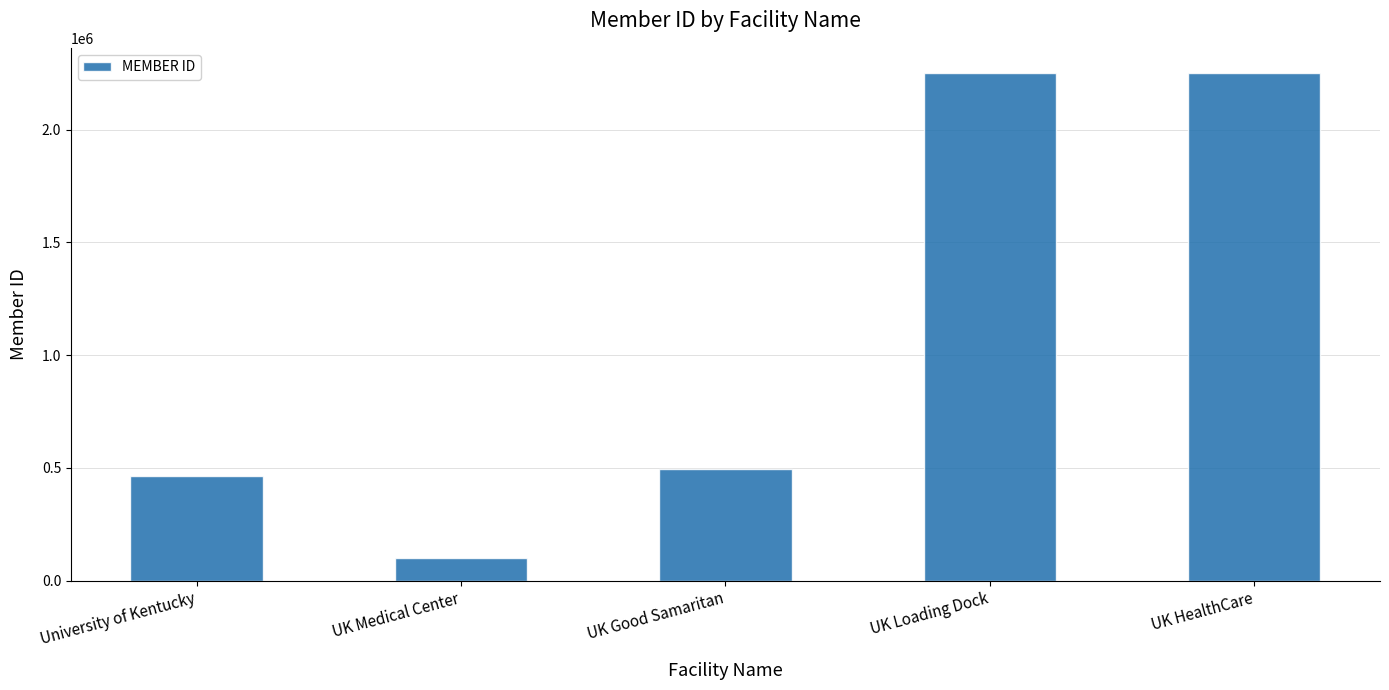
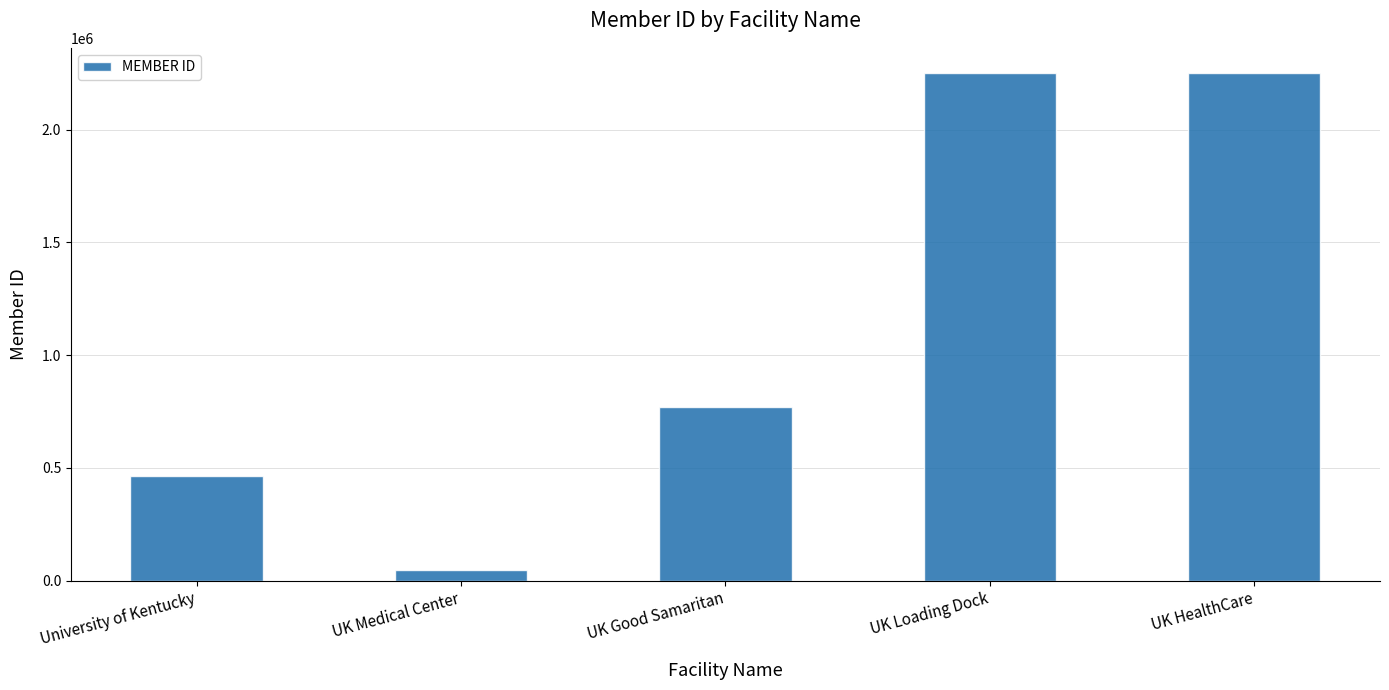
UK Medical Center: 100000 -> 50000
UK Good Samaritan: 500000 -> 770000
